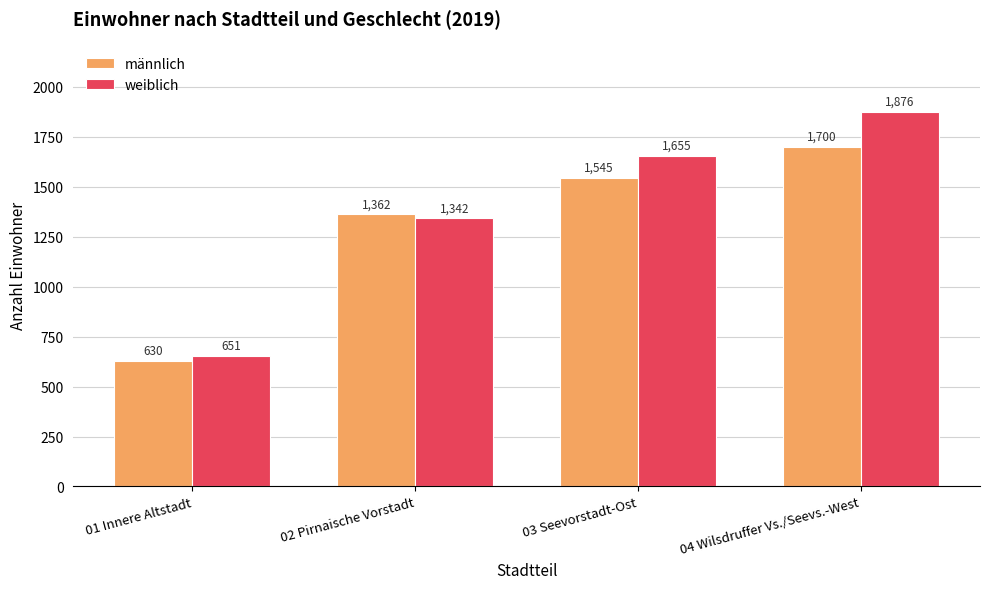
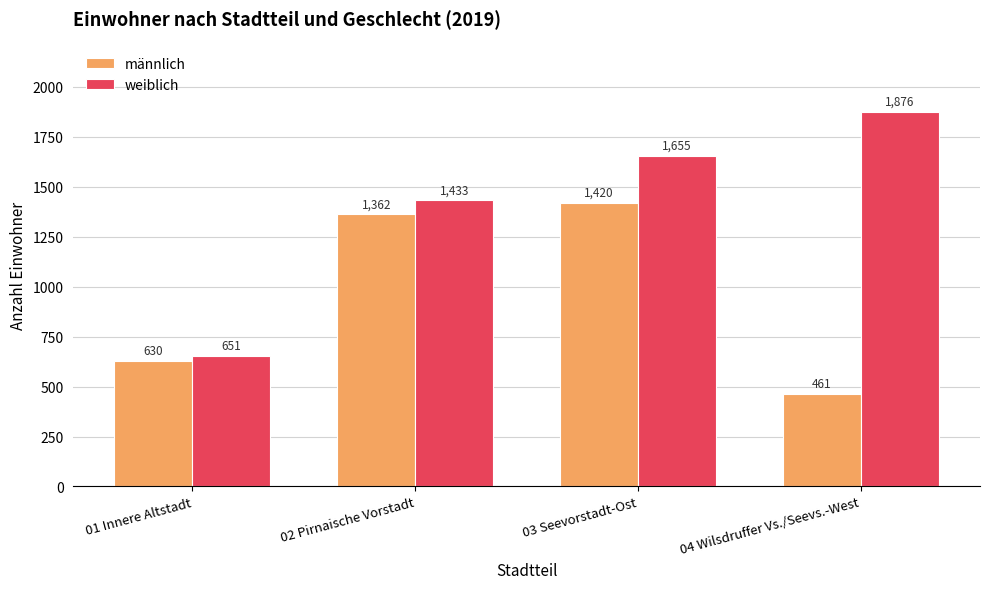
weiblich, 02 Pirnaische Vorstadt: 1,342 -> 1,433
männlich, 03 Seevorstadt-Ost: 1,545 -> 1,420
männlich, 04 Wilsdruffer Vs./Seevs.-West: 1,700 -> 461
